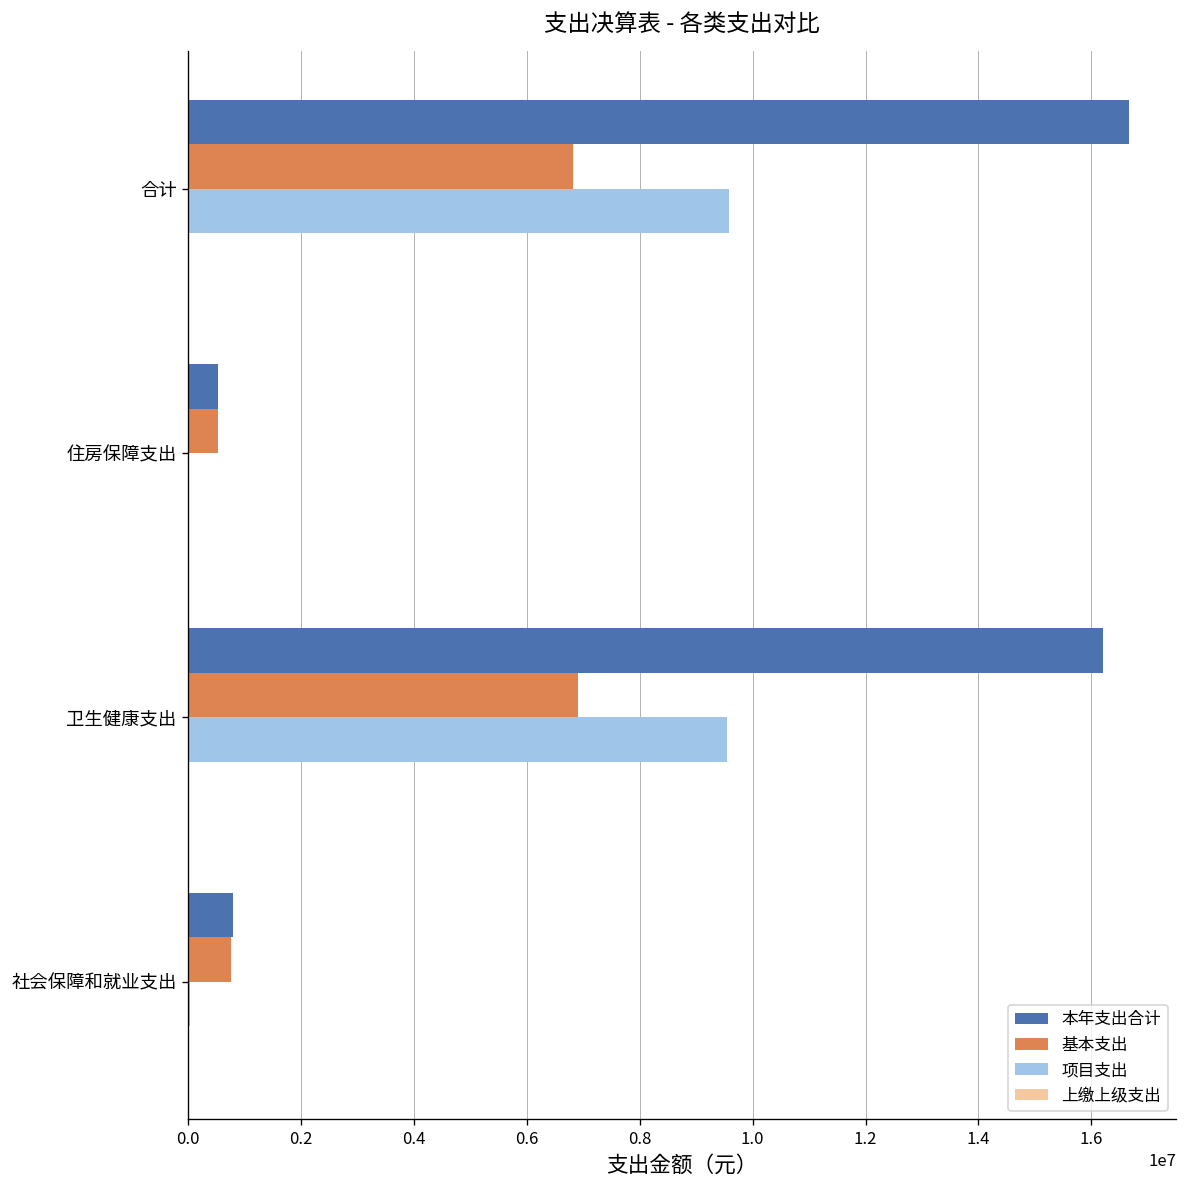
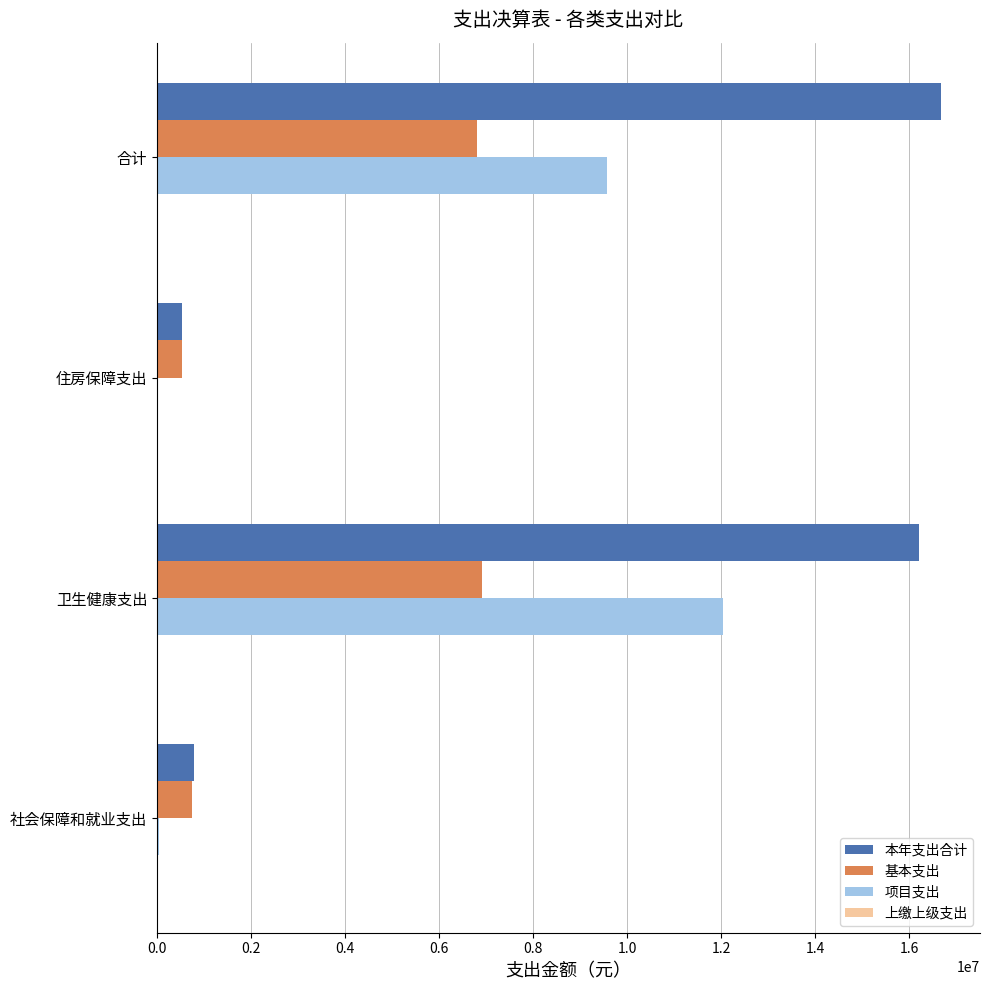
项目支出, 卫生健康支出: 9500000 -> 12000000
